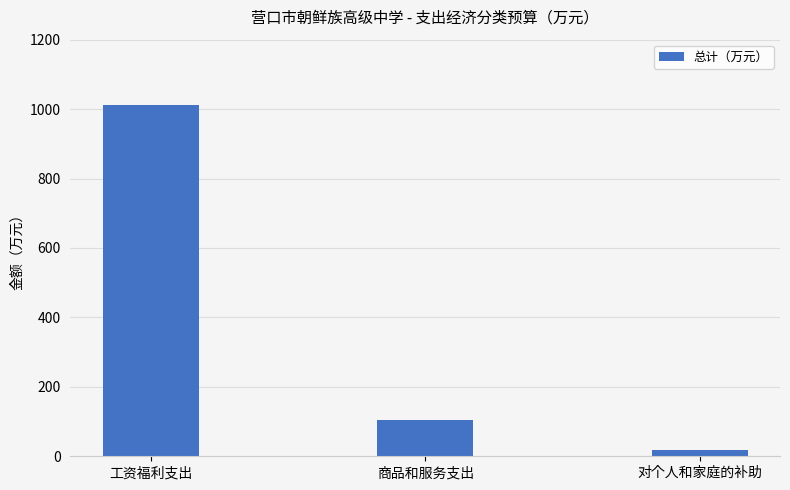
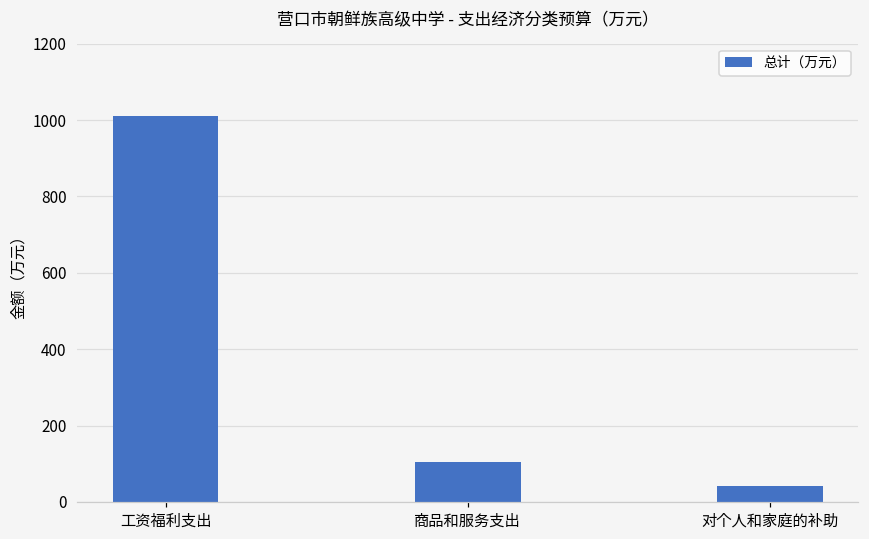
对个人和家庭的补助: 20 -> 40
